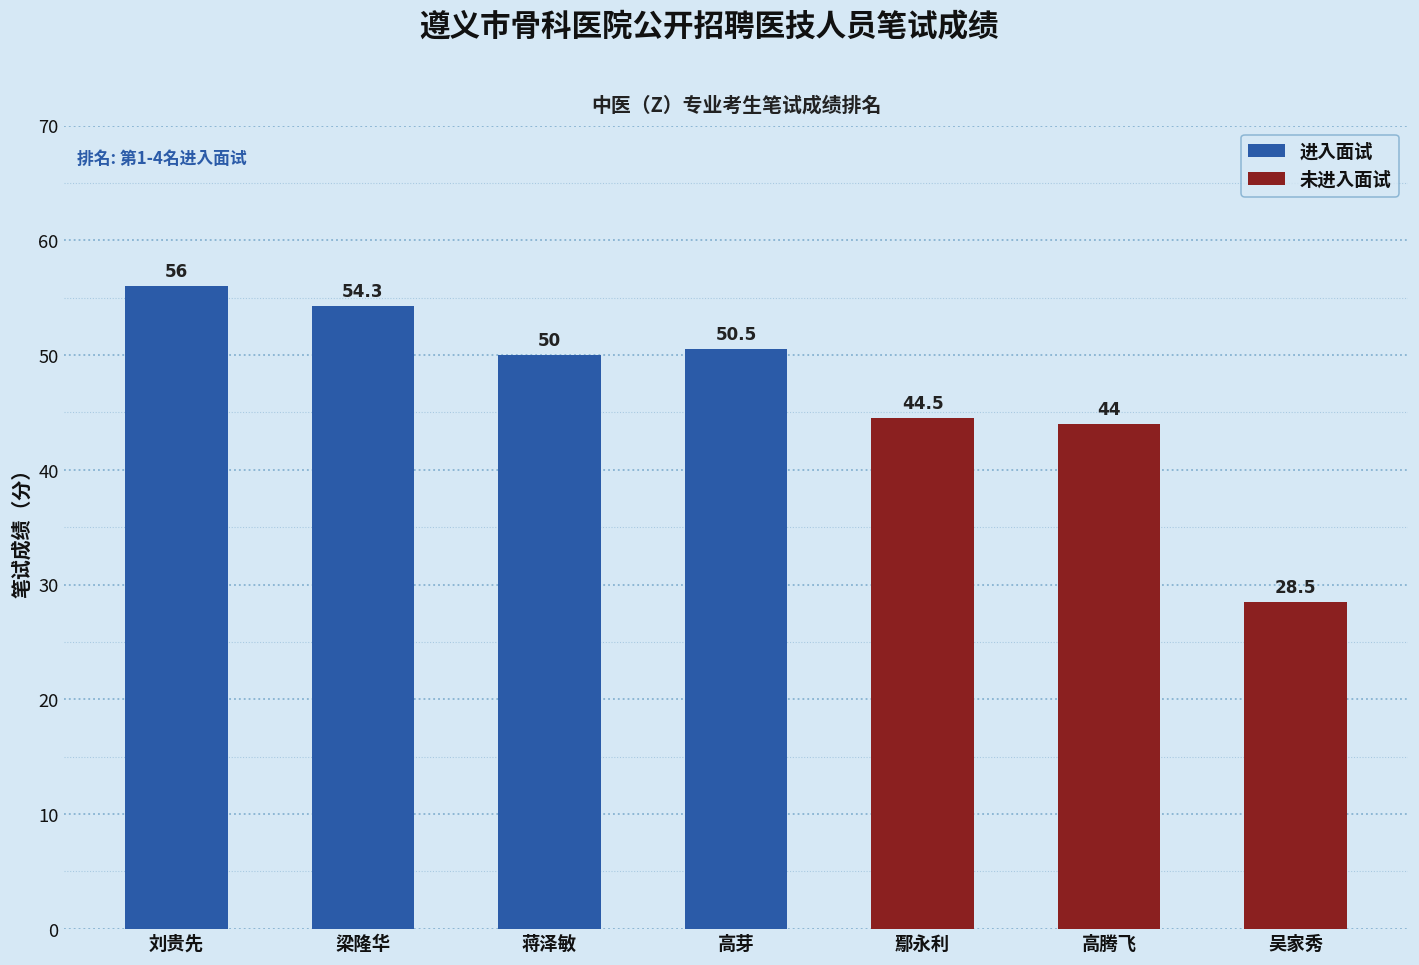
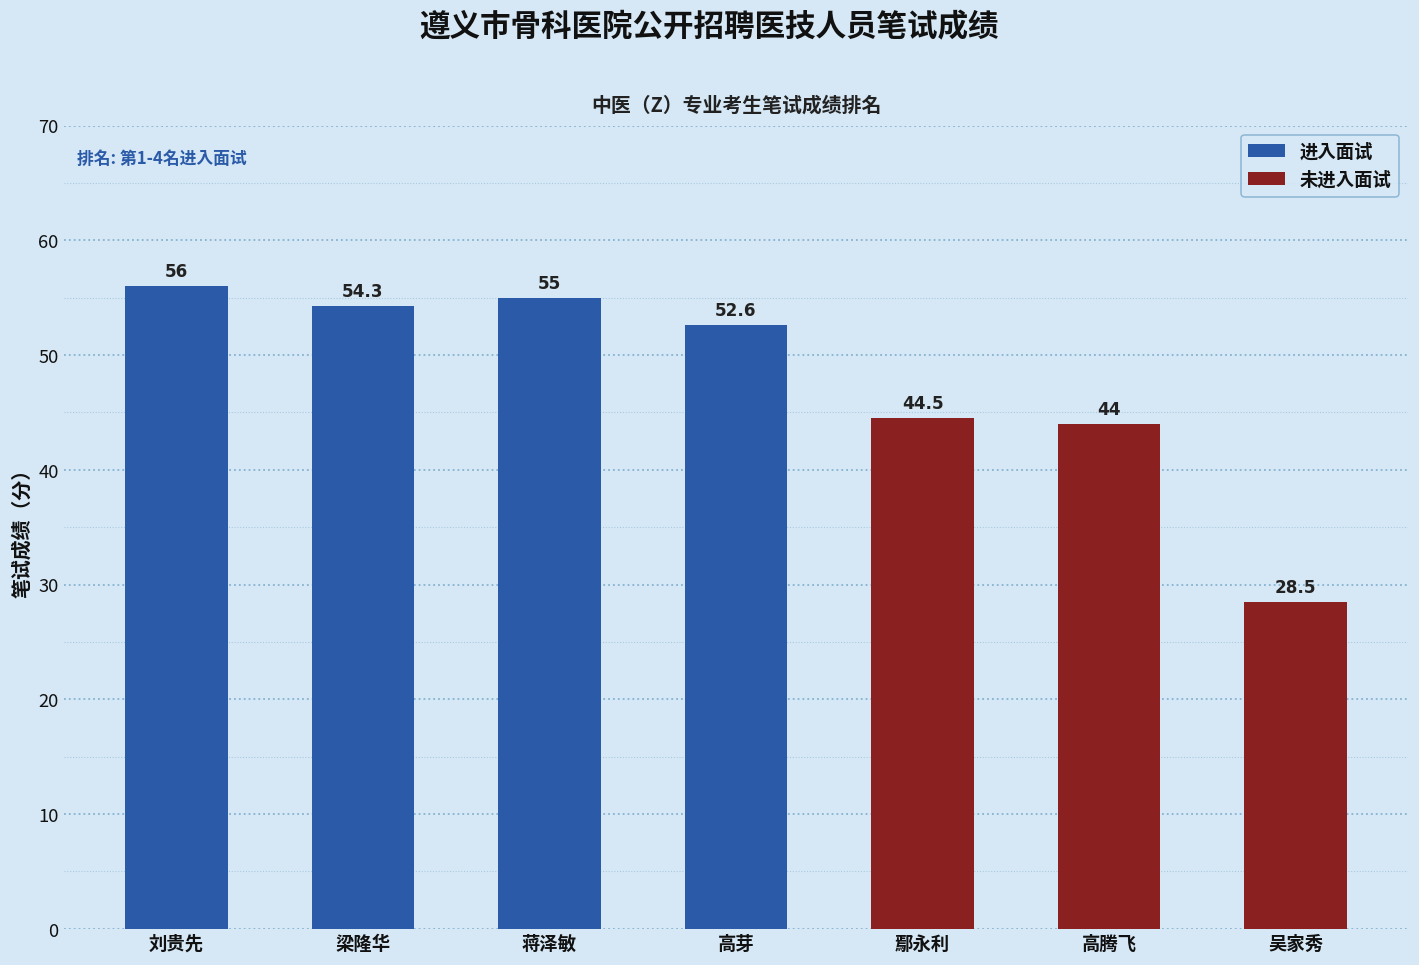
进入面试, 蒋泽敏: 50 -> 55
进入面试, 高芽: 50.5 -> 52.6
